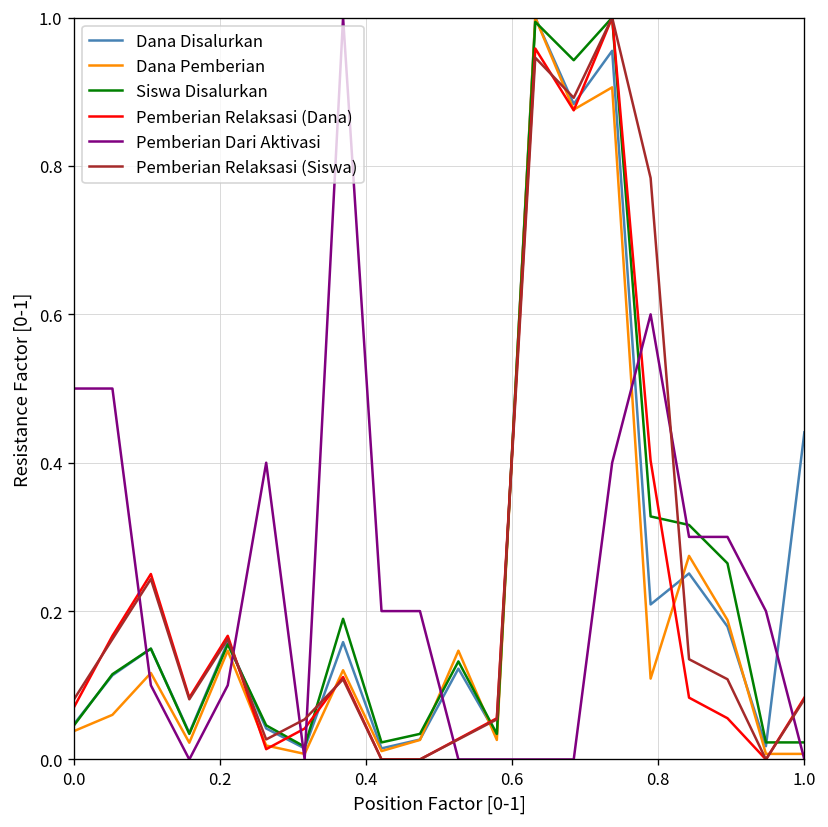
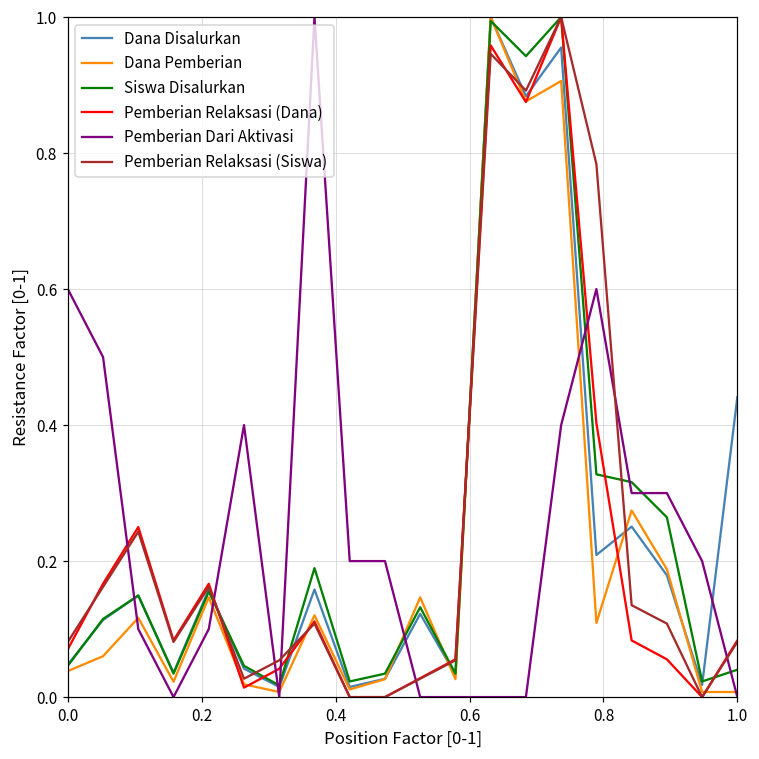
Pemberian Dari Aktivasi, 0.0: 0.50 -> 0.60
Siswa Disalurkan, 1.0: 0.02 -> 0.04
